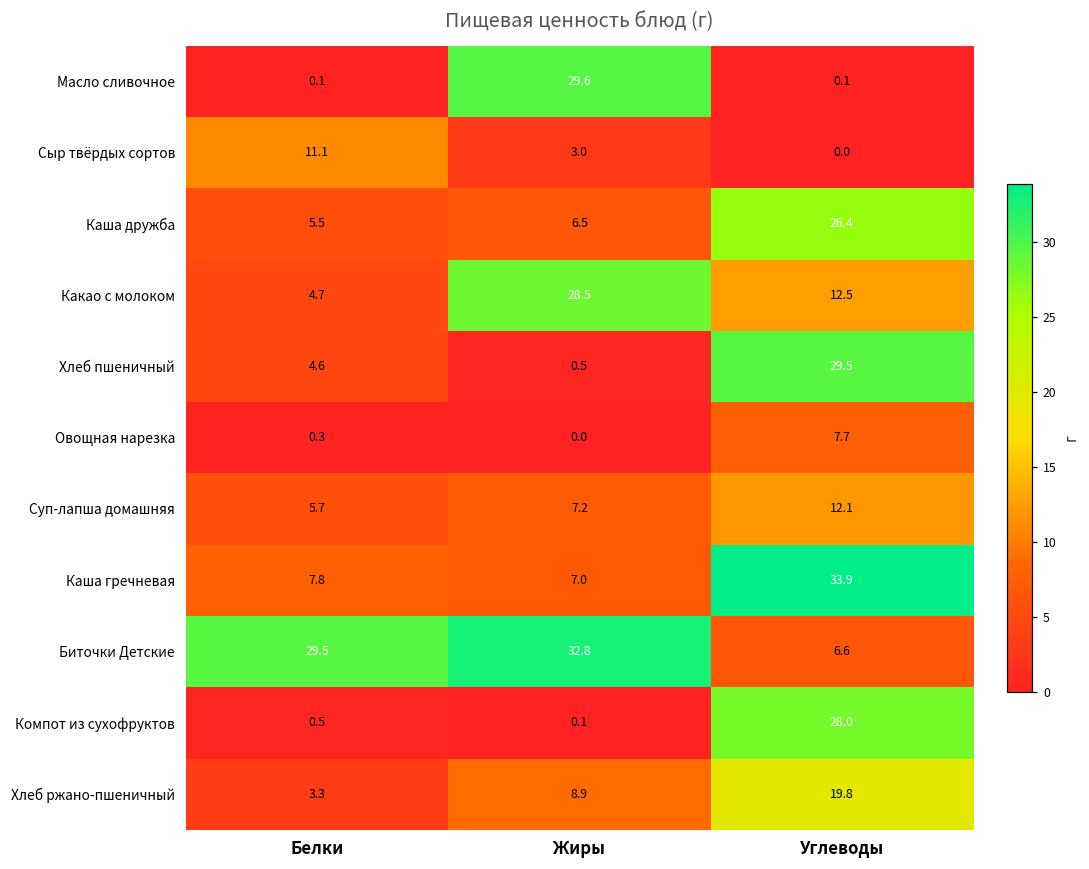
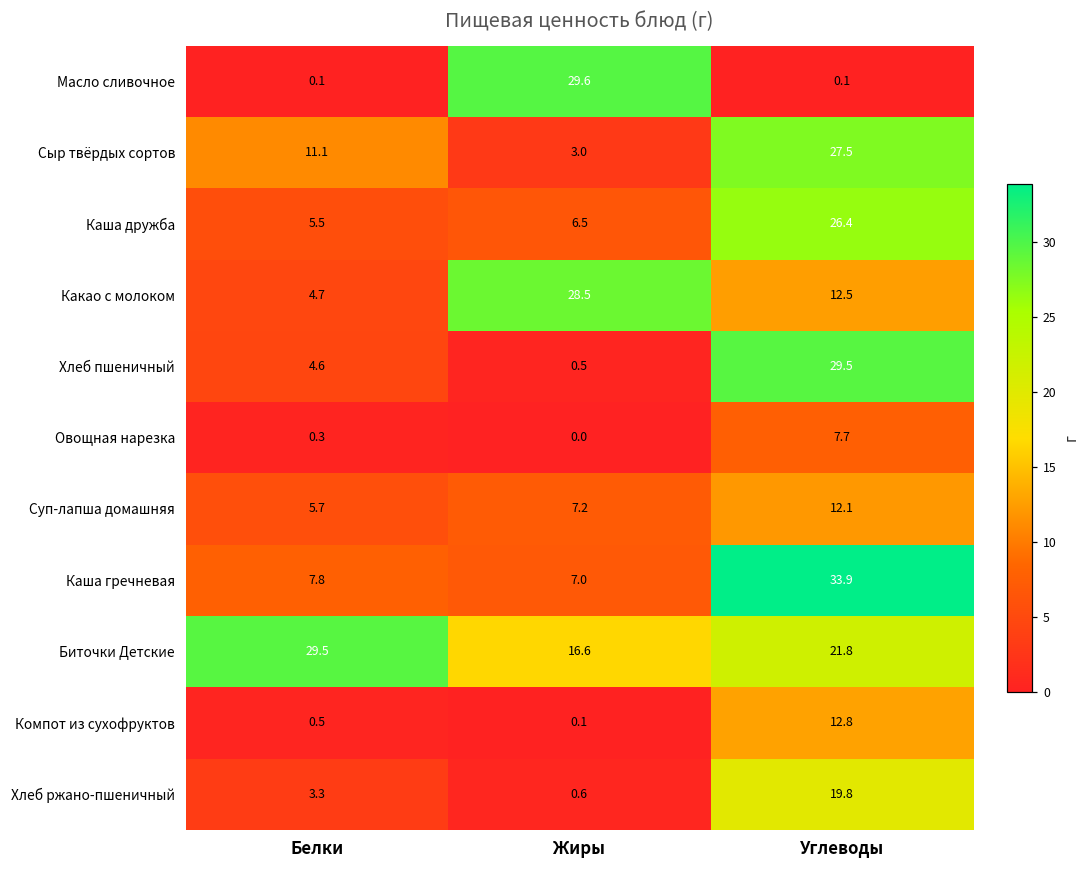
Сыр твёрдых сортов, Углеводы: 0.0 -> 27.5
Биточки Детские, Жиры: 32.8 -> 16.6
Биточки Детские, Углеводы: 6.6 -> 21.8
Компот из сухофруктов, Углеводы: 28.0 -> 12.8
Хлеб ржано-пшеничный, Жиры: 8.9 -> 0.6
